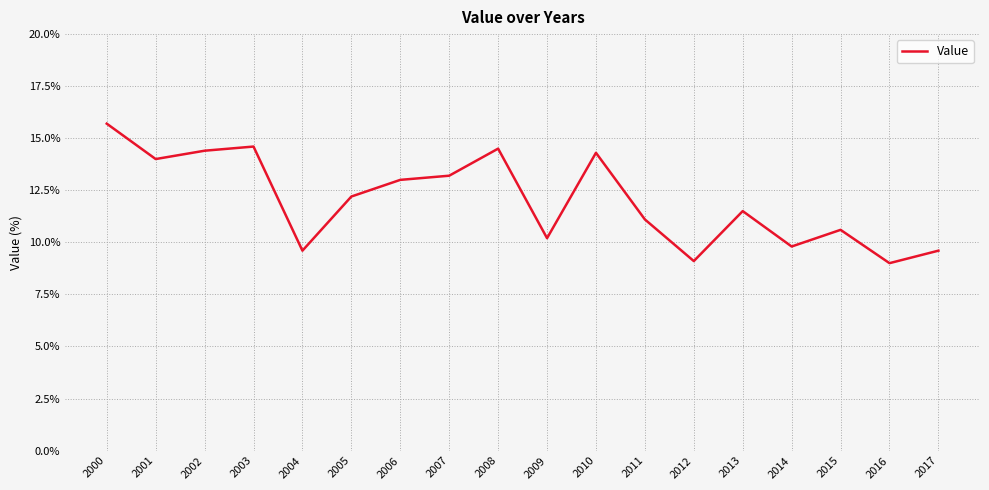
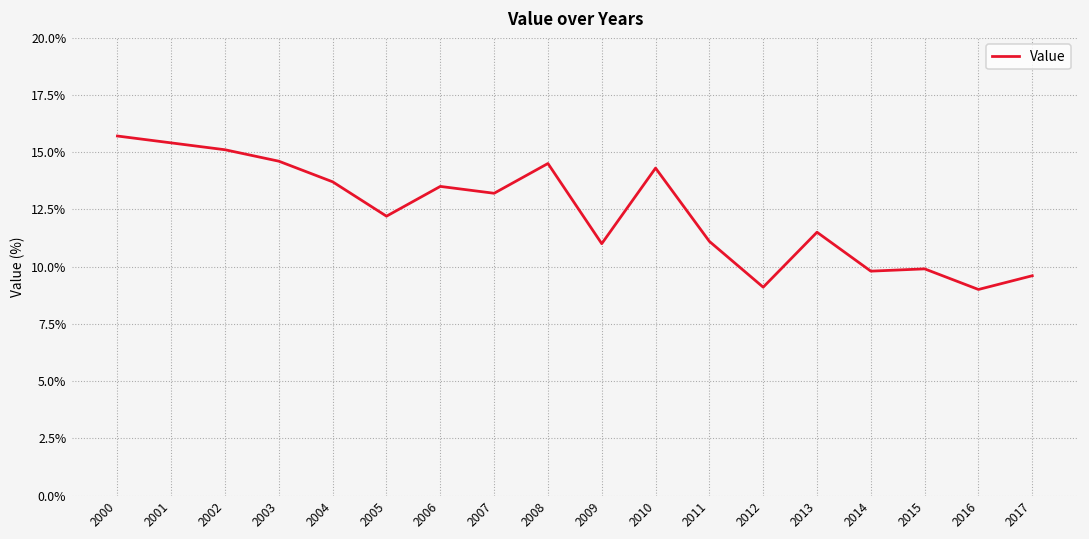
2001: 14.0% -> 15.4%
2002: 14.4% -> 15.1%
2004: 9.6% -> 13.7%
2006: 13.0% -> 13.5%
2009: 10.2% -> 11.0%
2015: 10.6% -> 9.9%
